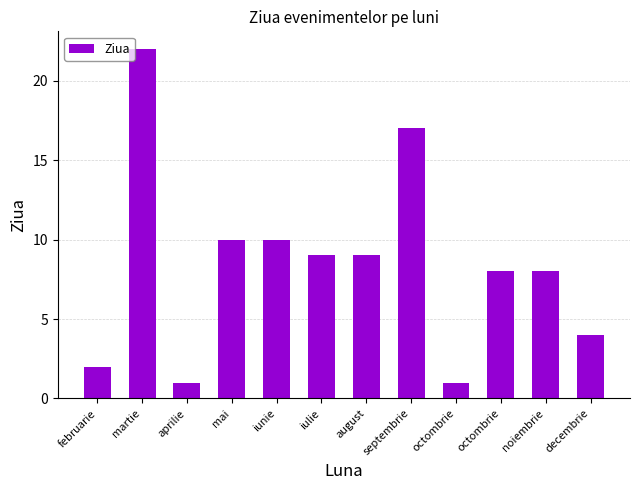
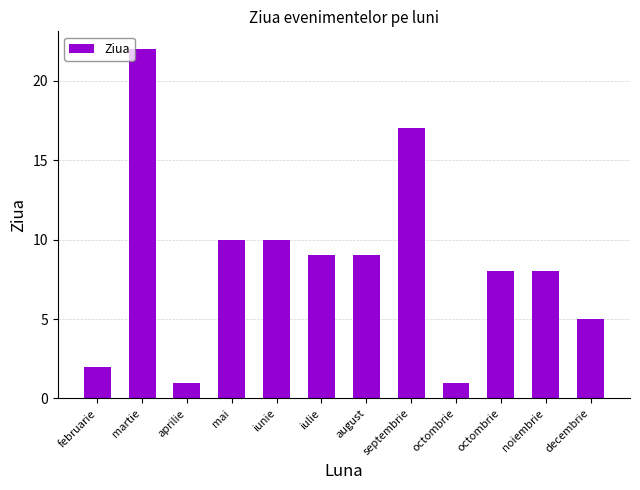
decembrie: 4 -> 5
